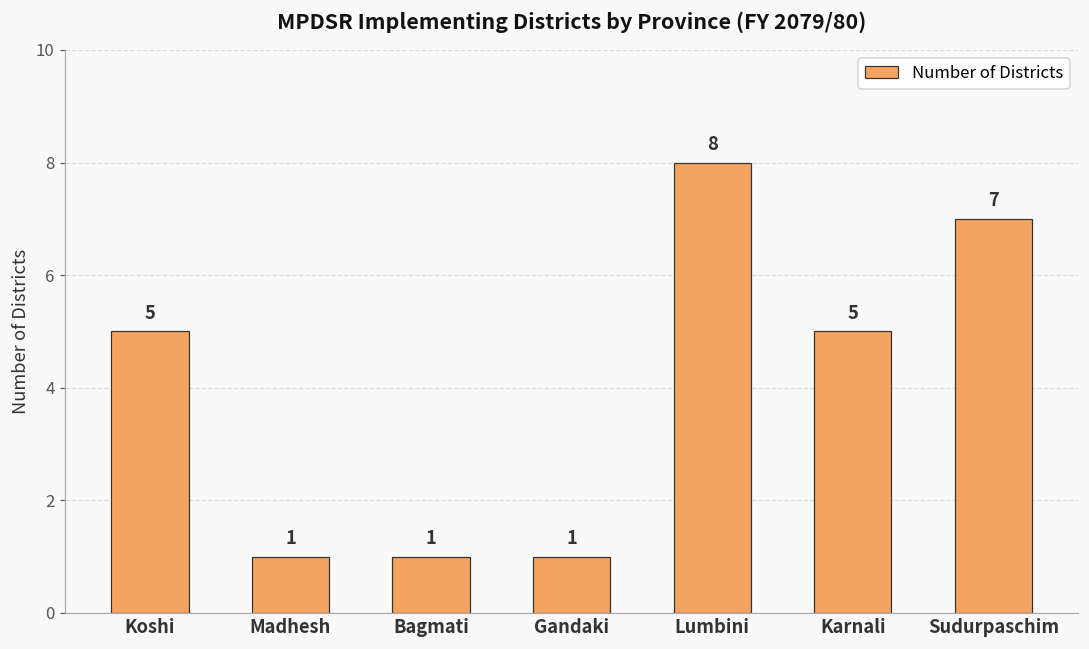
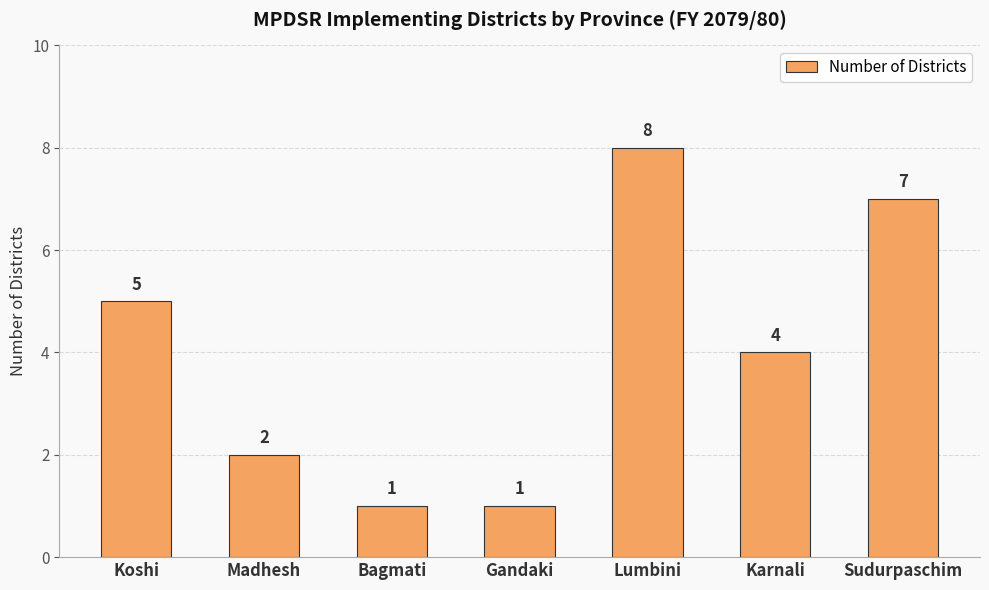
Madhesh: 1 -> 2
Karnali: 5 -> 4
